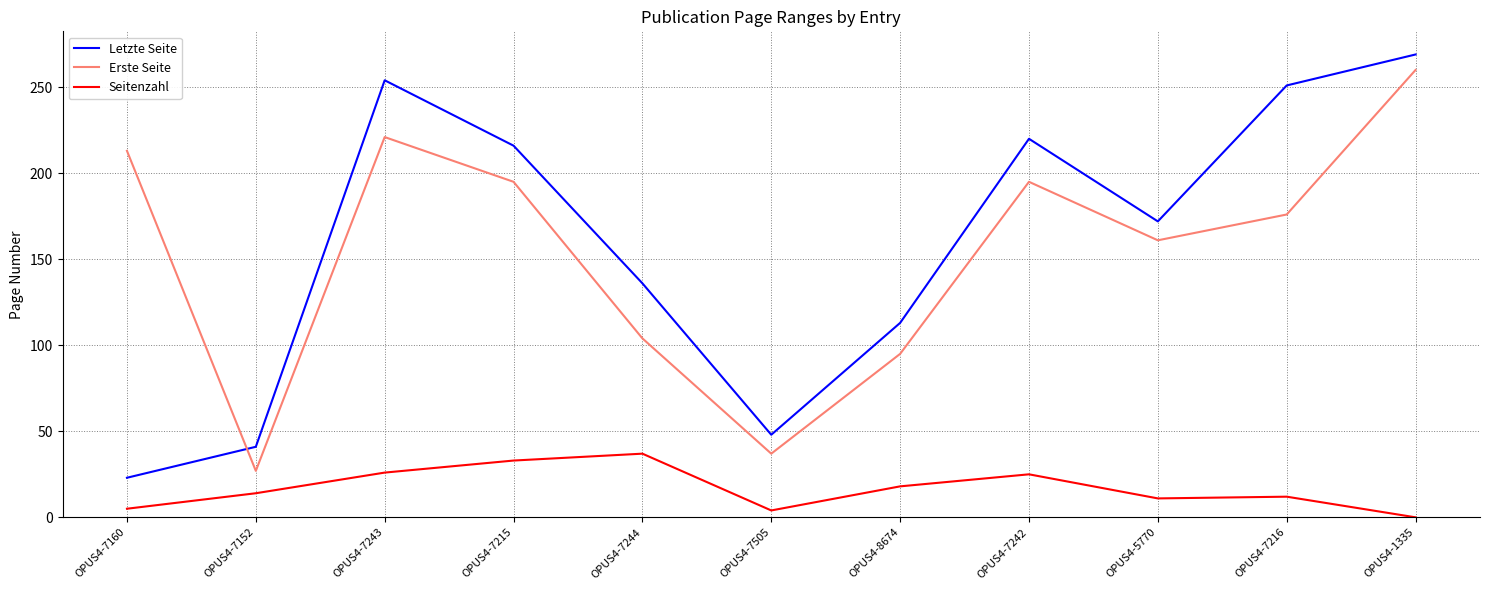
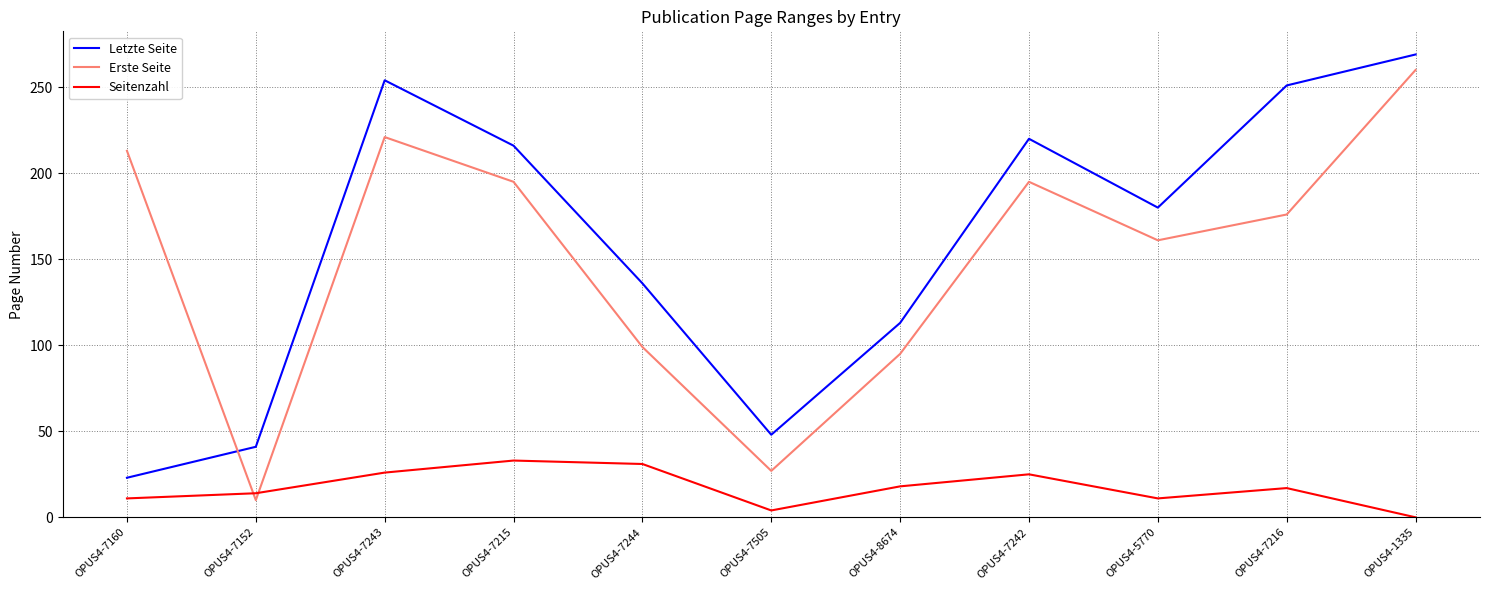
Seitenzahl, OPUS4-7160: 5 -> 11
Erste Seite, OPUS4-7152: 27 -> 10
Erste Seite, OPUS4-7244: 104 -> 99
Seitenzahl, OPUS4-7244: 37 -> 31
Erste Seite, OPUS4-7505: 37 -> 27
Letzte Seite, OPUS4-5770: 172 -> 180
Seitenzahl, OPUS4-7216: 12 -> 17
